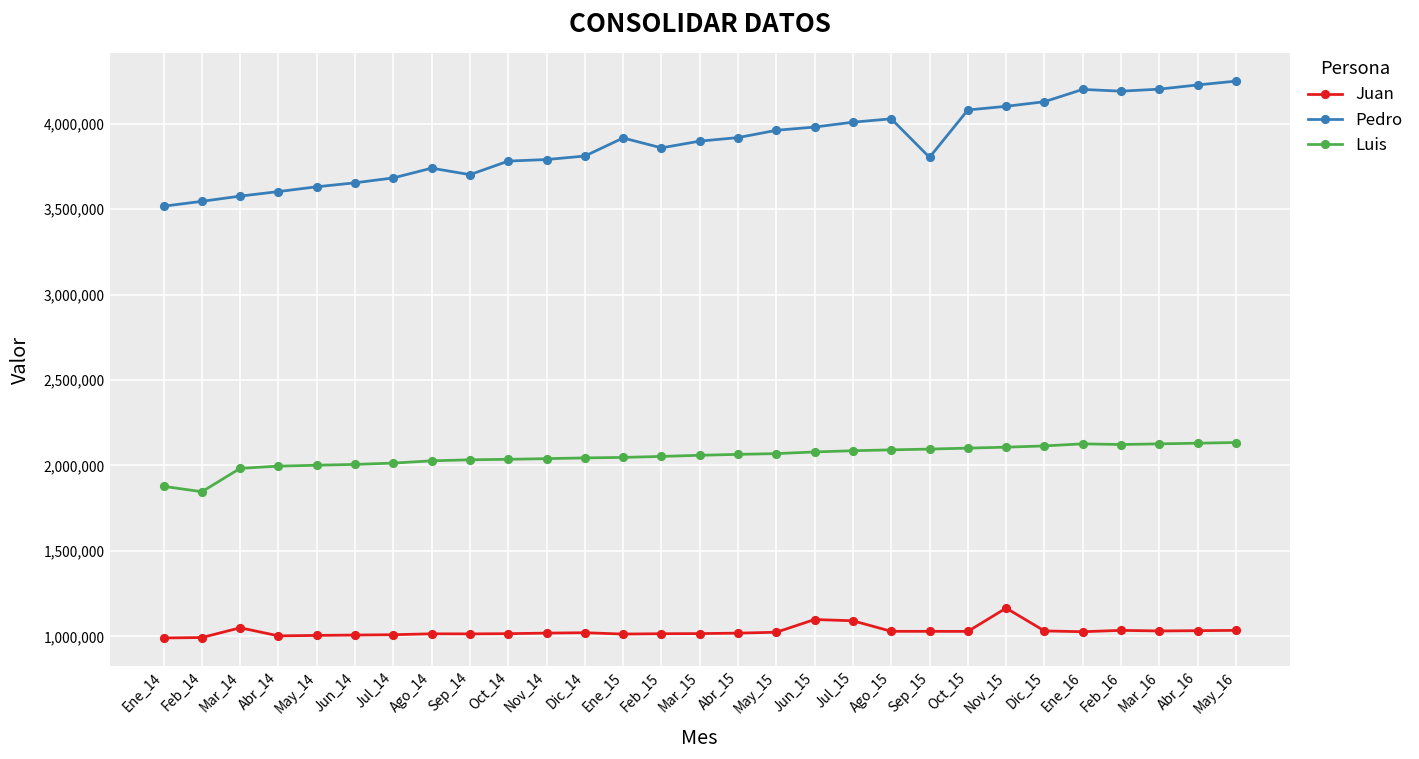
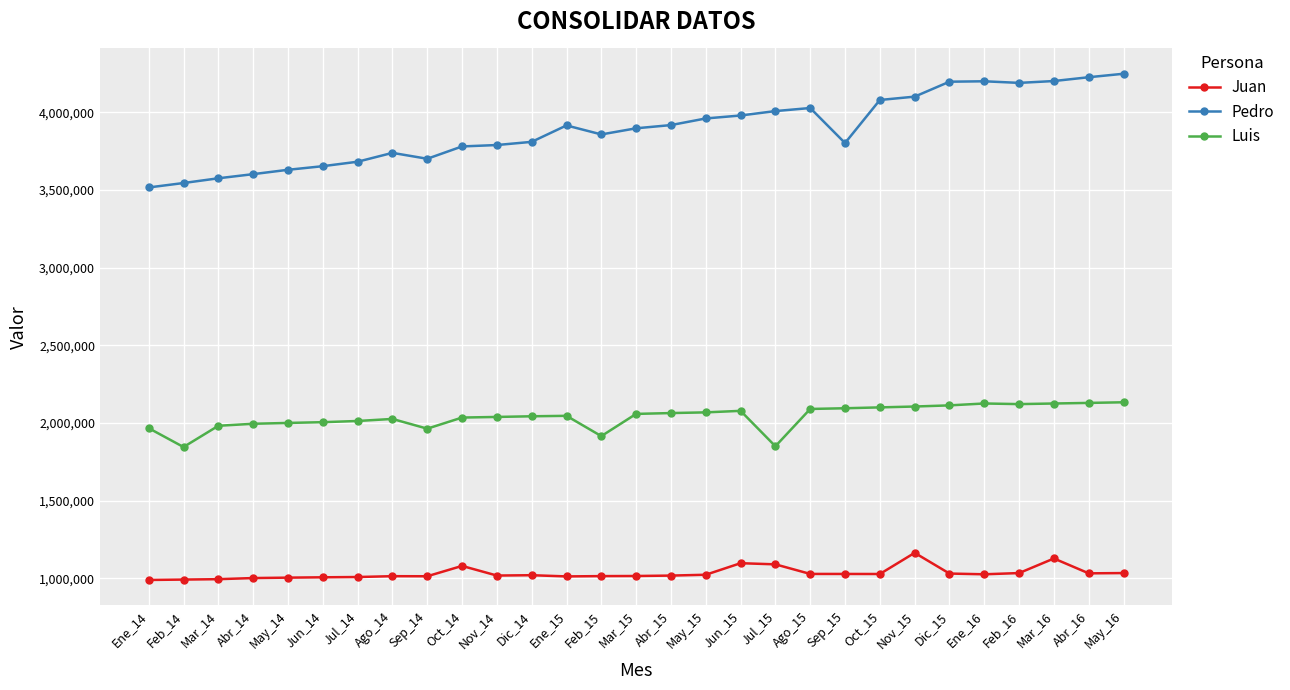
Luis, Ene_14: 1,880,000 -> 1,970,000
Juan, Mar_14: 1,050,000 -> 1,000,000
Luis, Sep_14: 2,030,000 -> 1,960,000
Juan, Oct_14: 1,020,000 -> 1,080,000
Luis, Feb_15: 2,050,000 -> 1,920,000
Luis, Jul_15: 2,090,000 -> 1,850,000
Pedro, Dic_15: 4,130,000 -> 4,200,000
Juan, Mar_16: 1,030,000 -> 1,130,000
